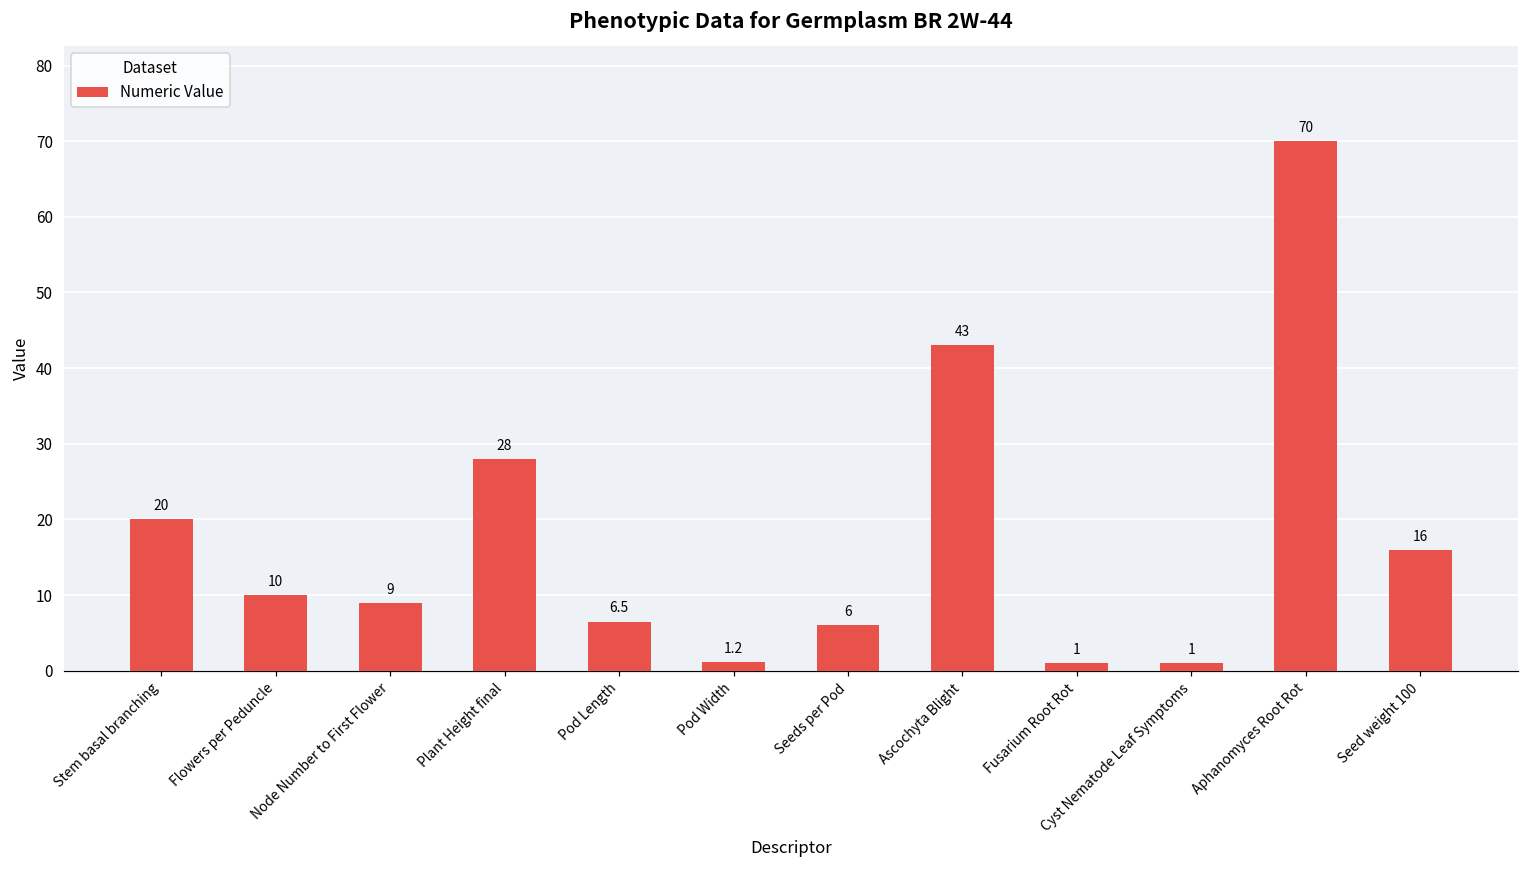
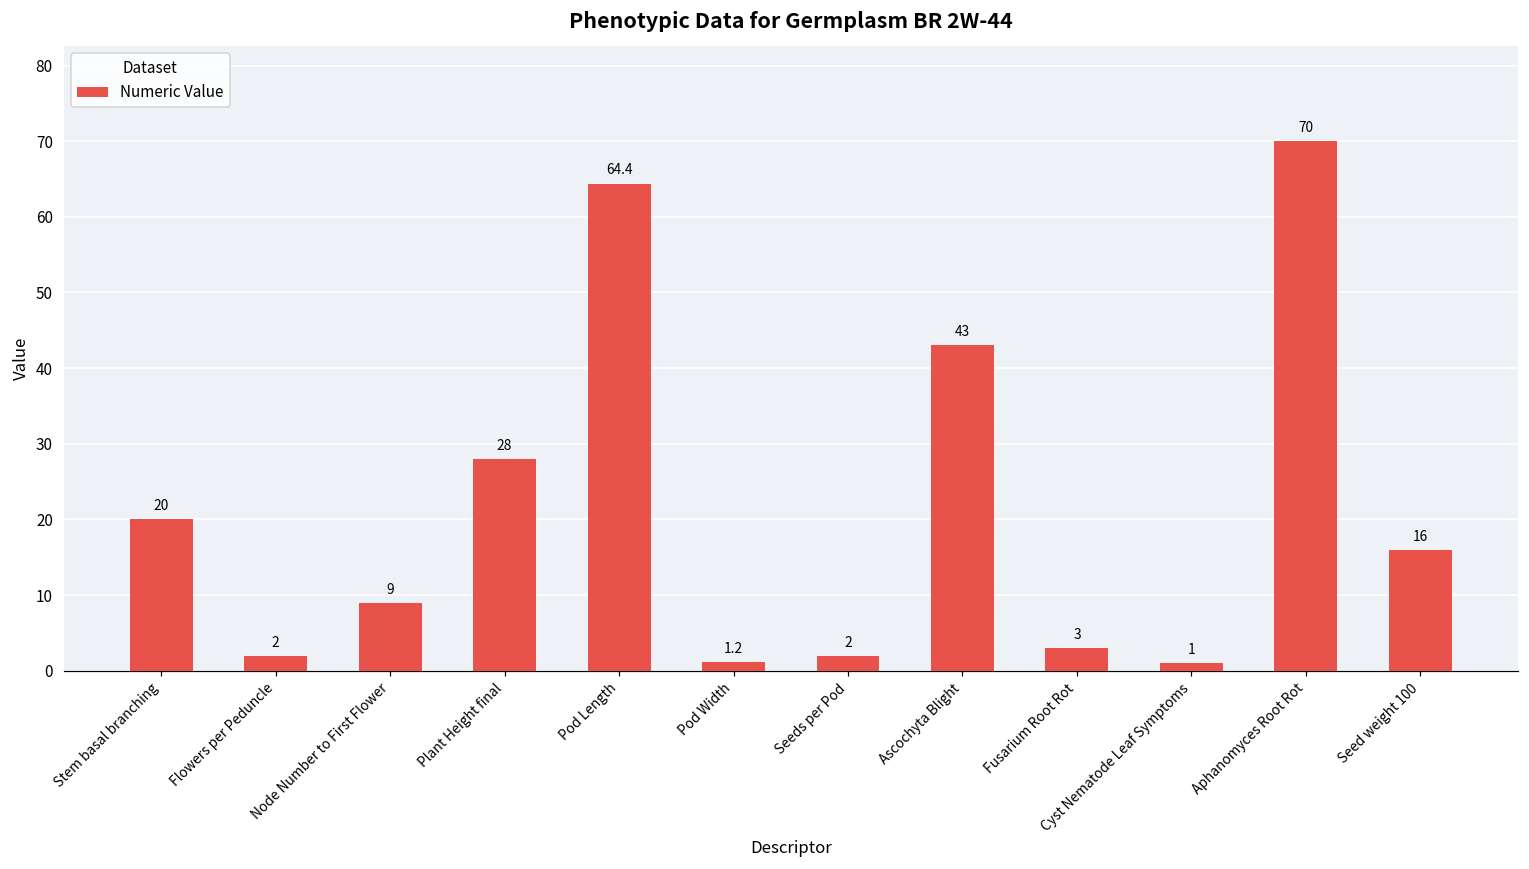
Flowers per Peduncle: 10 -> 2
Pod Length: 6.5 -> 64.4
Seeds per Pod: 6 -> 2
Fusarium Root Rot: 1 -> 3
